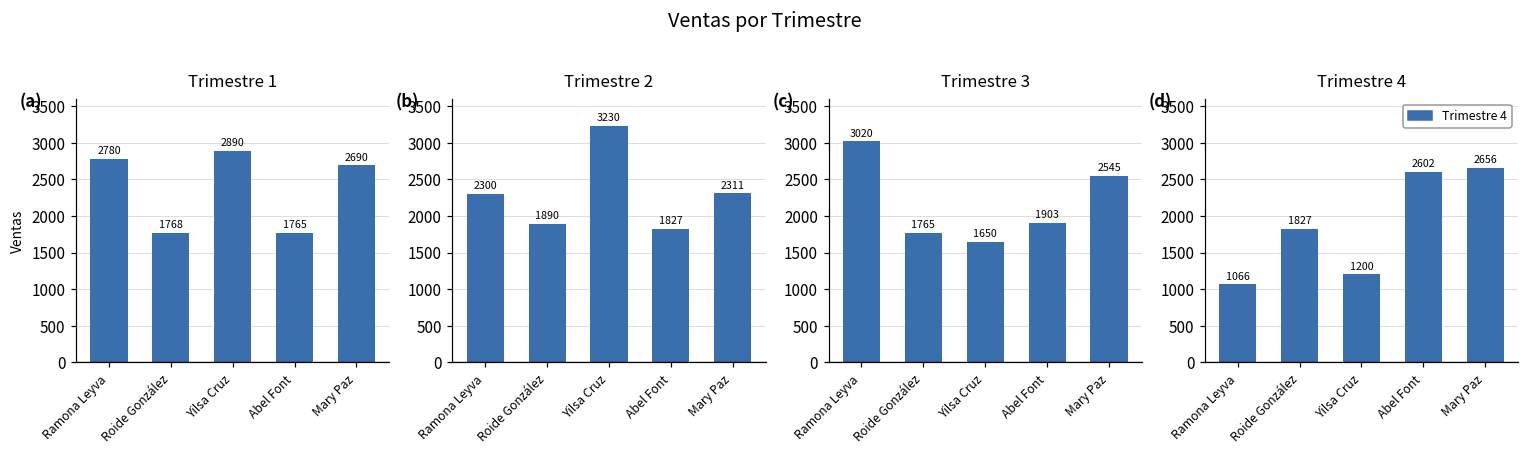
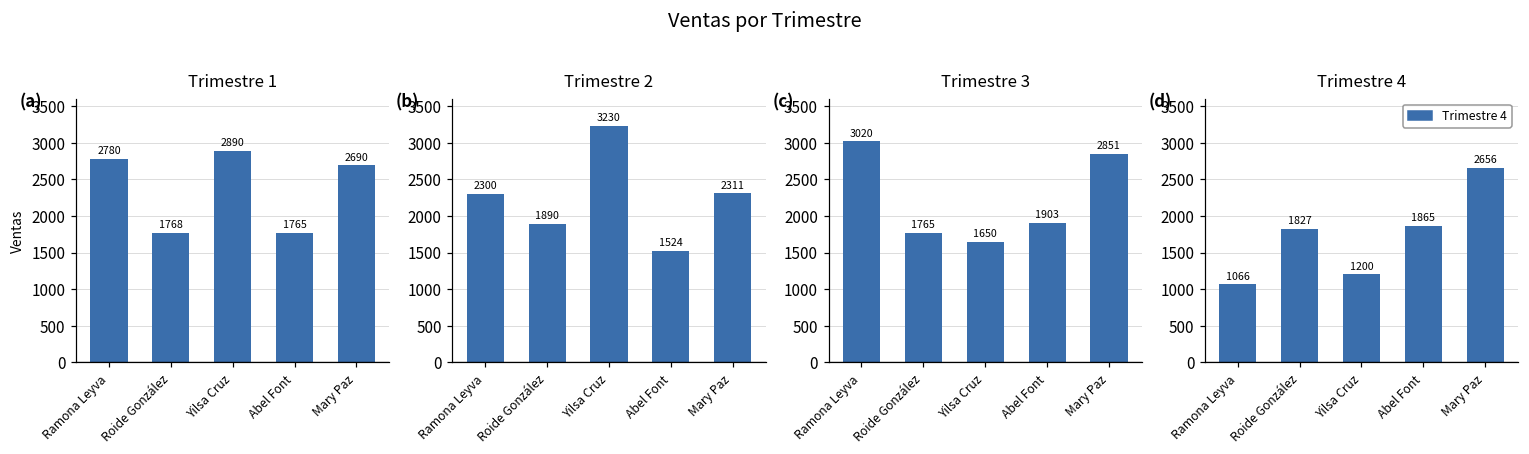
Trimestre 2, Abel Font: 1827 -> 1524
Trimestre 3, Mary Paz: 2545 -> 2851
Trimestre 4, Abel Font: 2602 -> 1865
